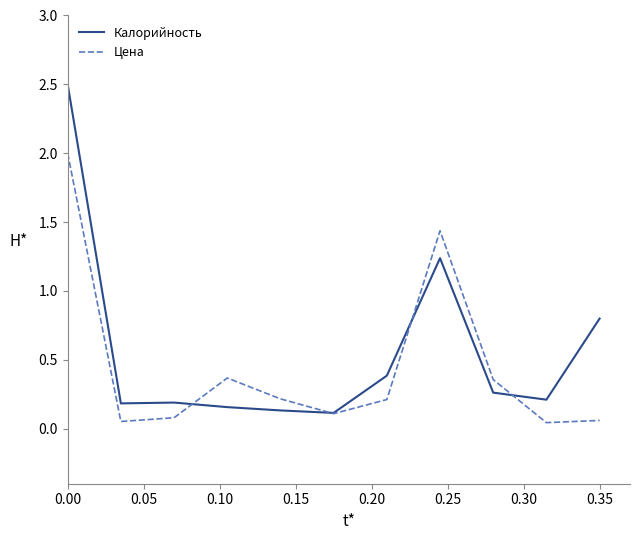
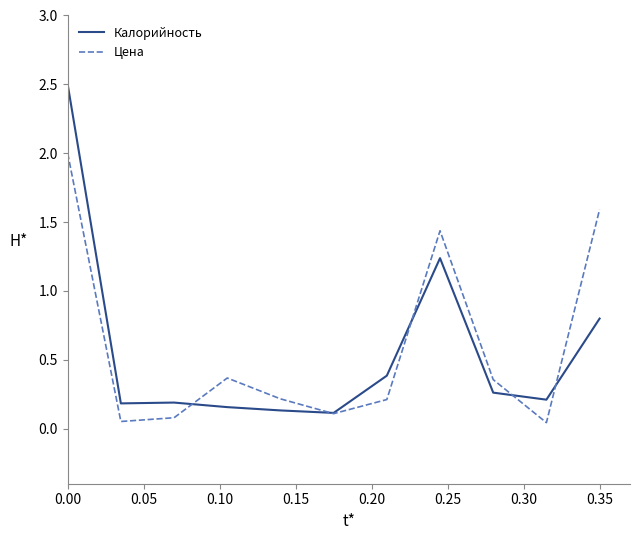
Цена, 0.35: 0.06 -> 1.59
